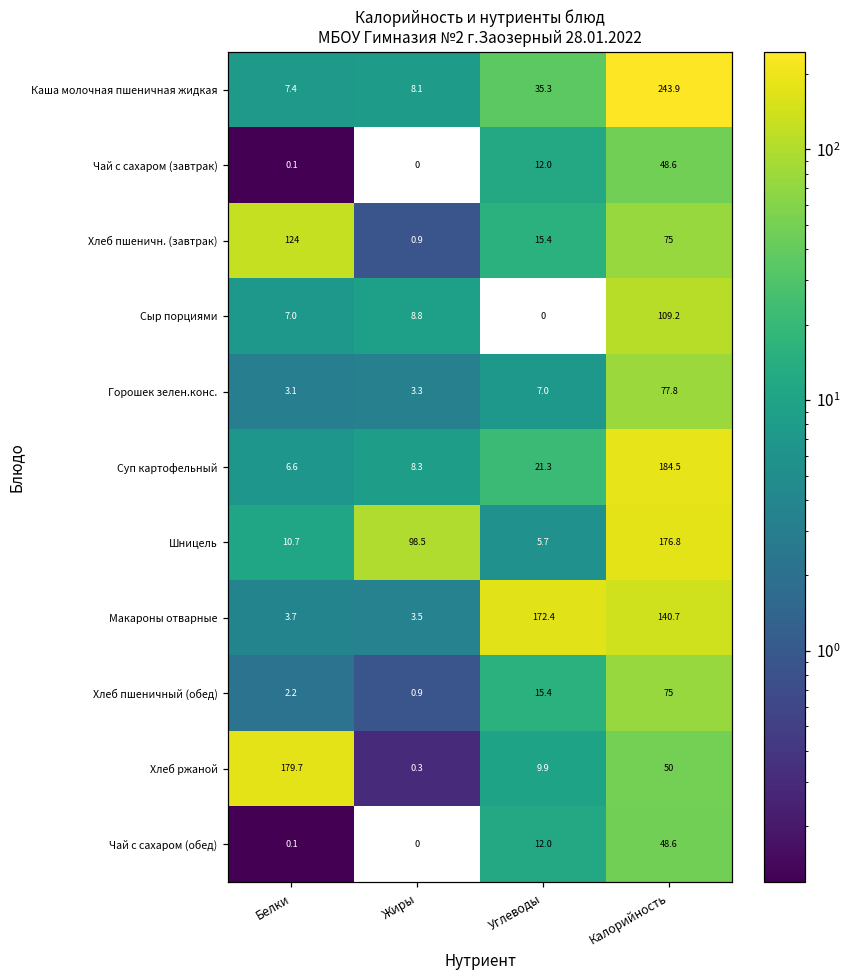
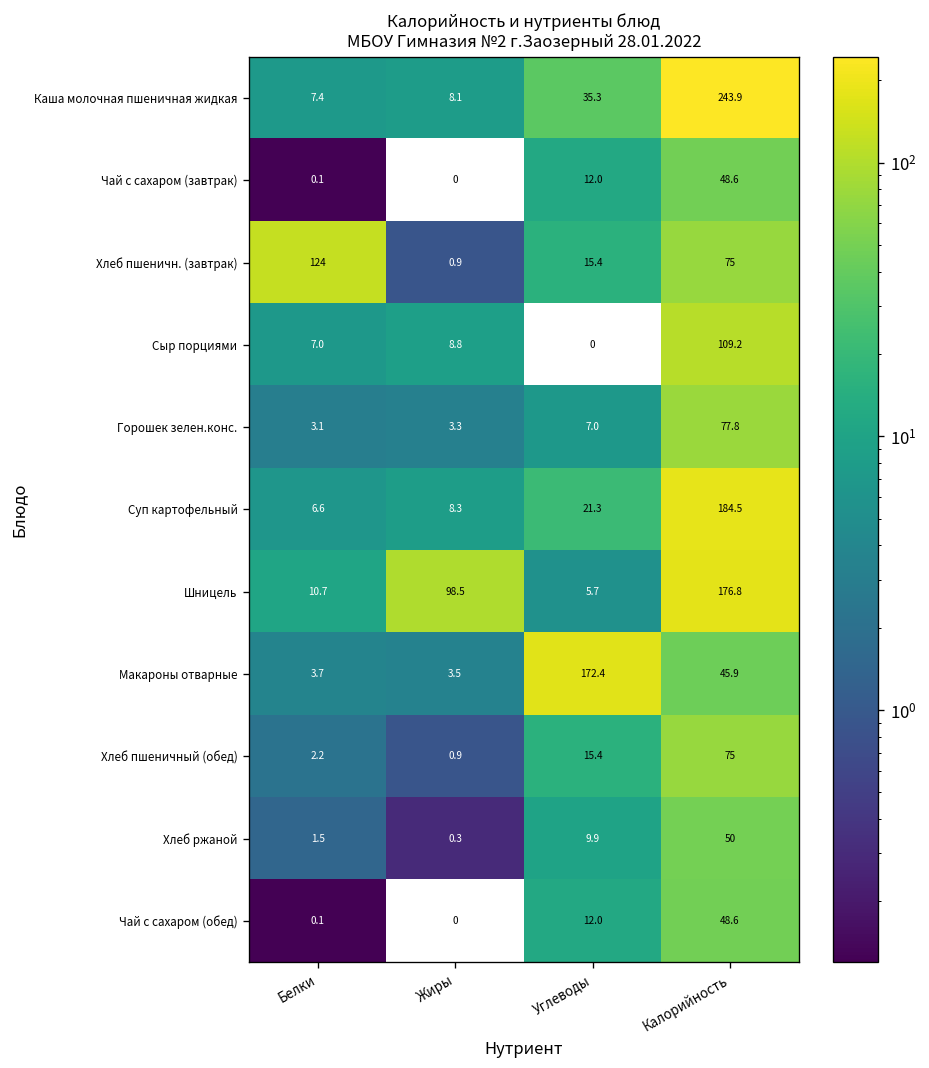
Макароны отварные, Калорийность: 140.7 -> 45.9
Хлеб ржаной, Белки: 179.7 -> 1.5
